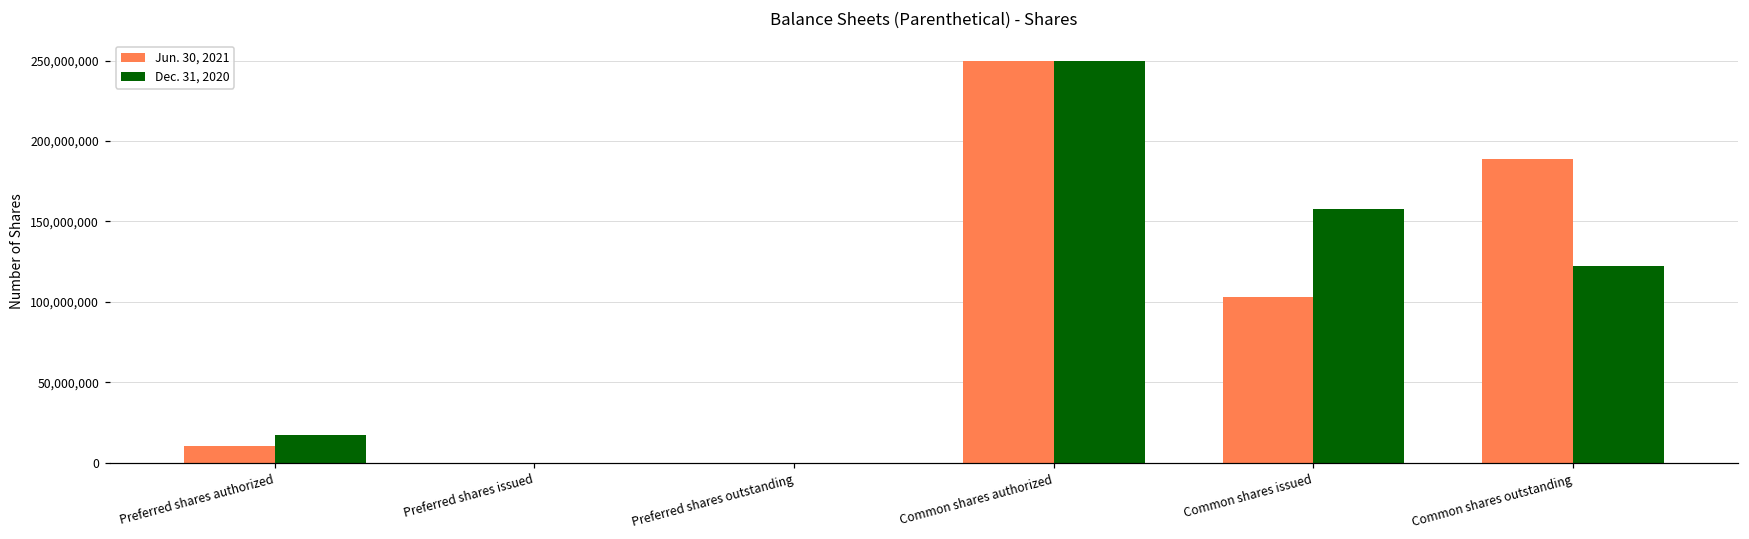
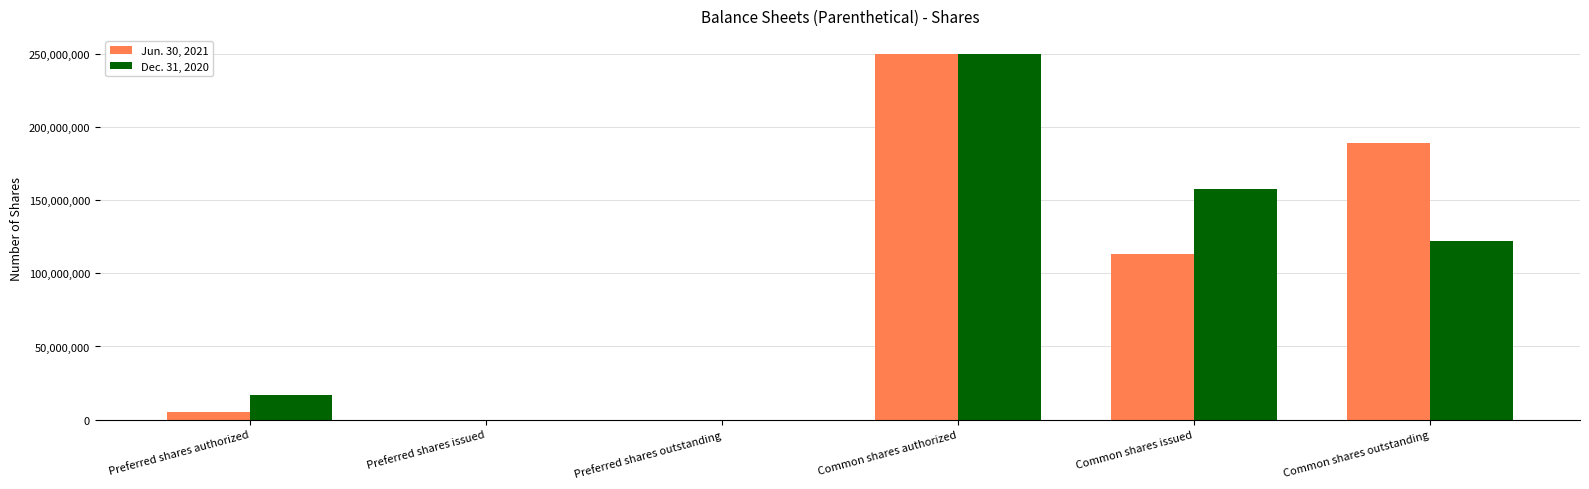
Jun. 30, 2021, Preferred shares authorized: 10,000,000 -> 5,000,000
Jun. 30, 2021, Common shares issued: 103,000,000 -> 113,000,000
